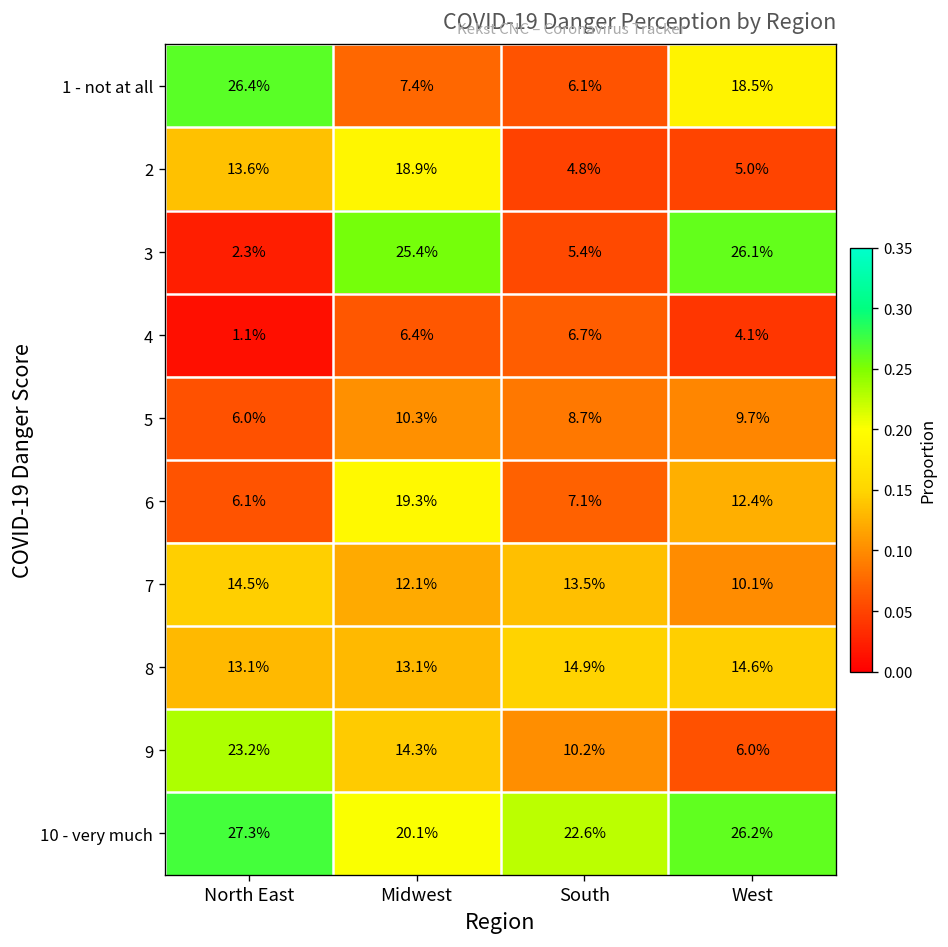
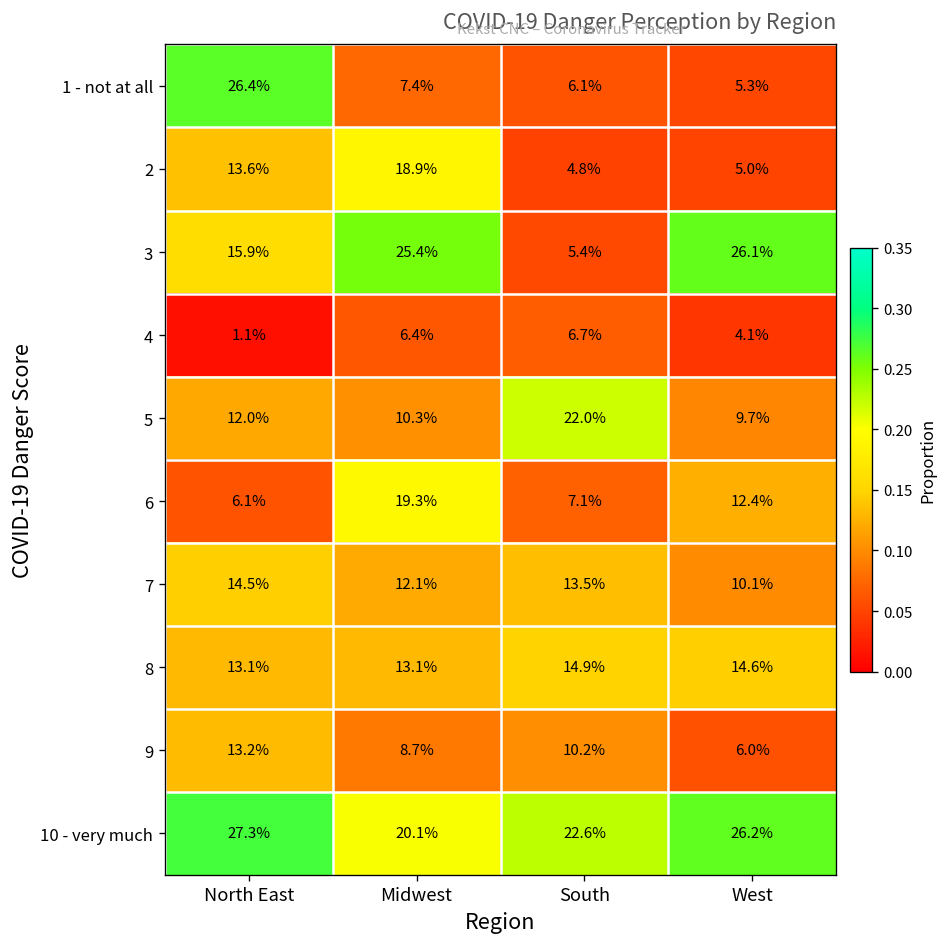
1 - not at all, West: 18.5% -> 5.3%
3, North East: 2.3% -> 15.9%
5, North East: 6.0% -> 12.0%
5, South: 8.7% -> 22.0%
9, North East: 23.2% -> 13.2%
9, Midwest: 14.3% -> 8.7%
